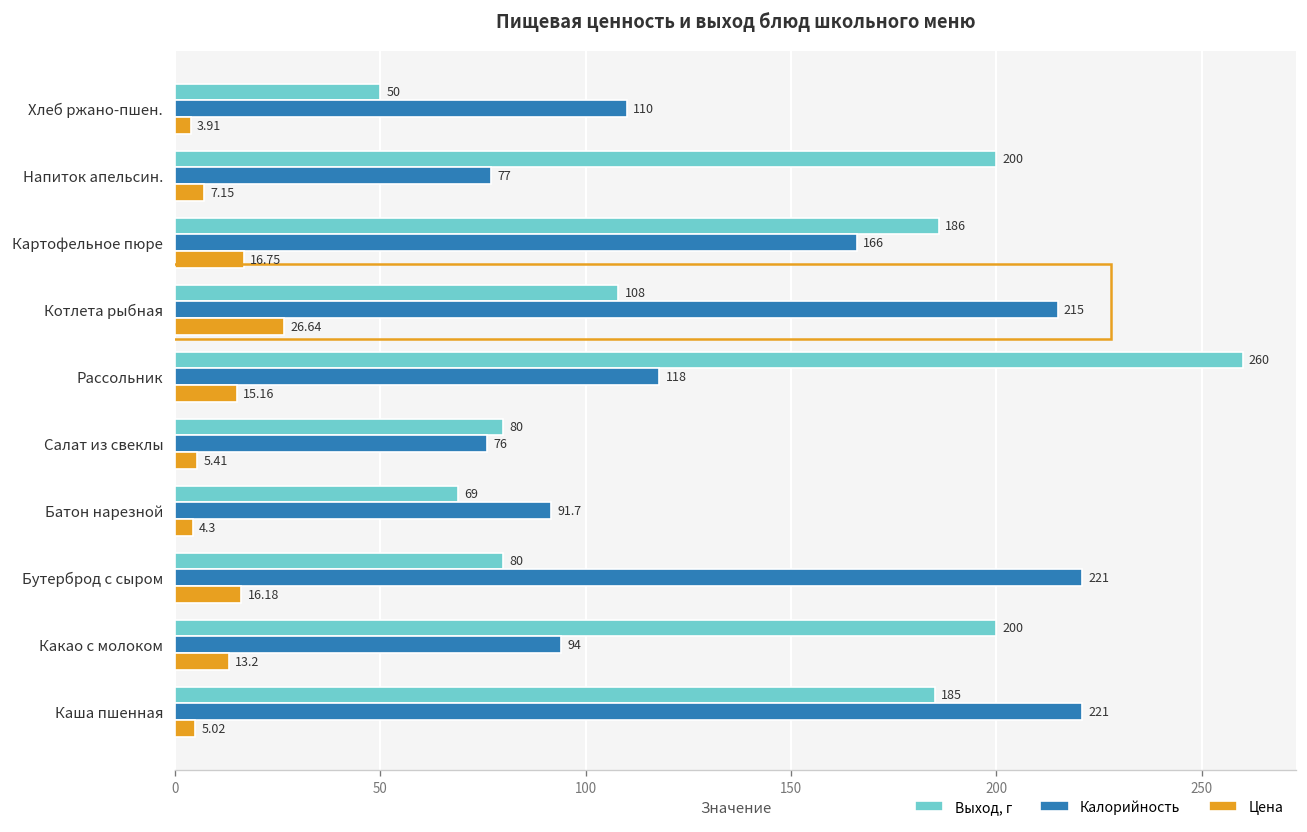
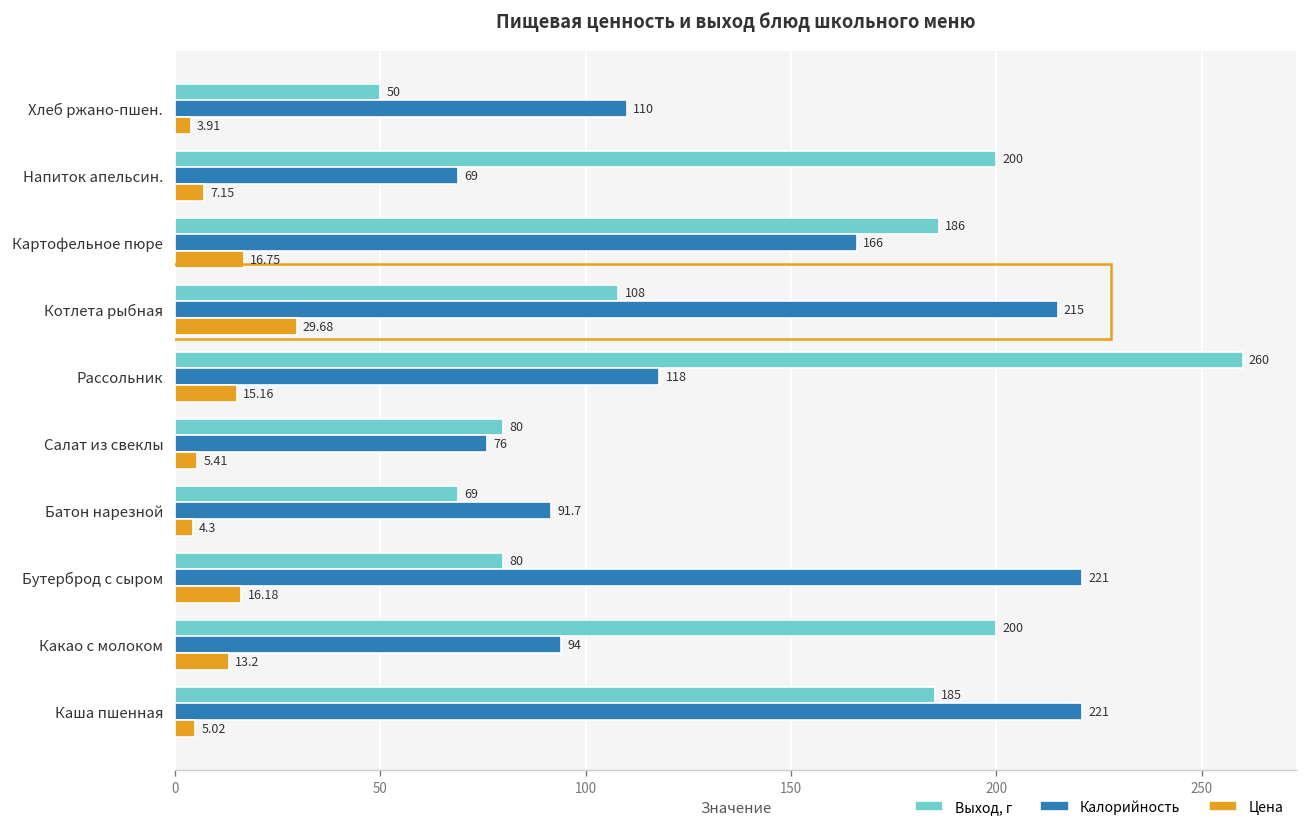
Калорийность, Напиток апельсин.: 77 -> 69
Цена, Котлета рыбная: 26.64 -> 29.68
